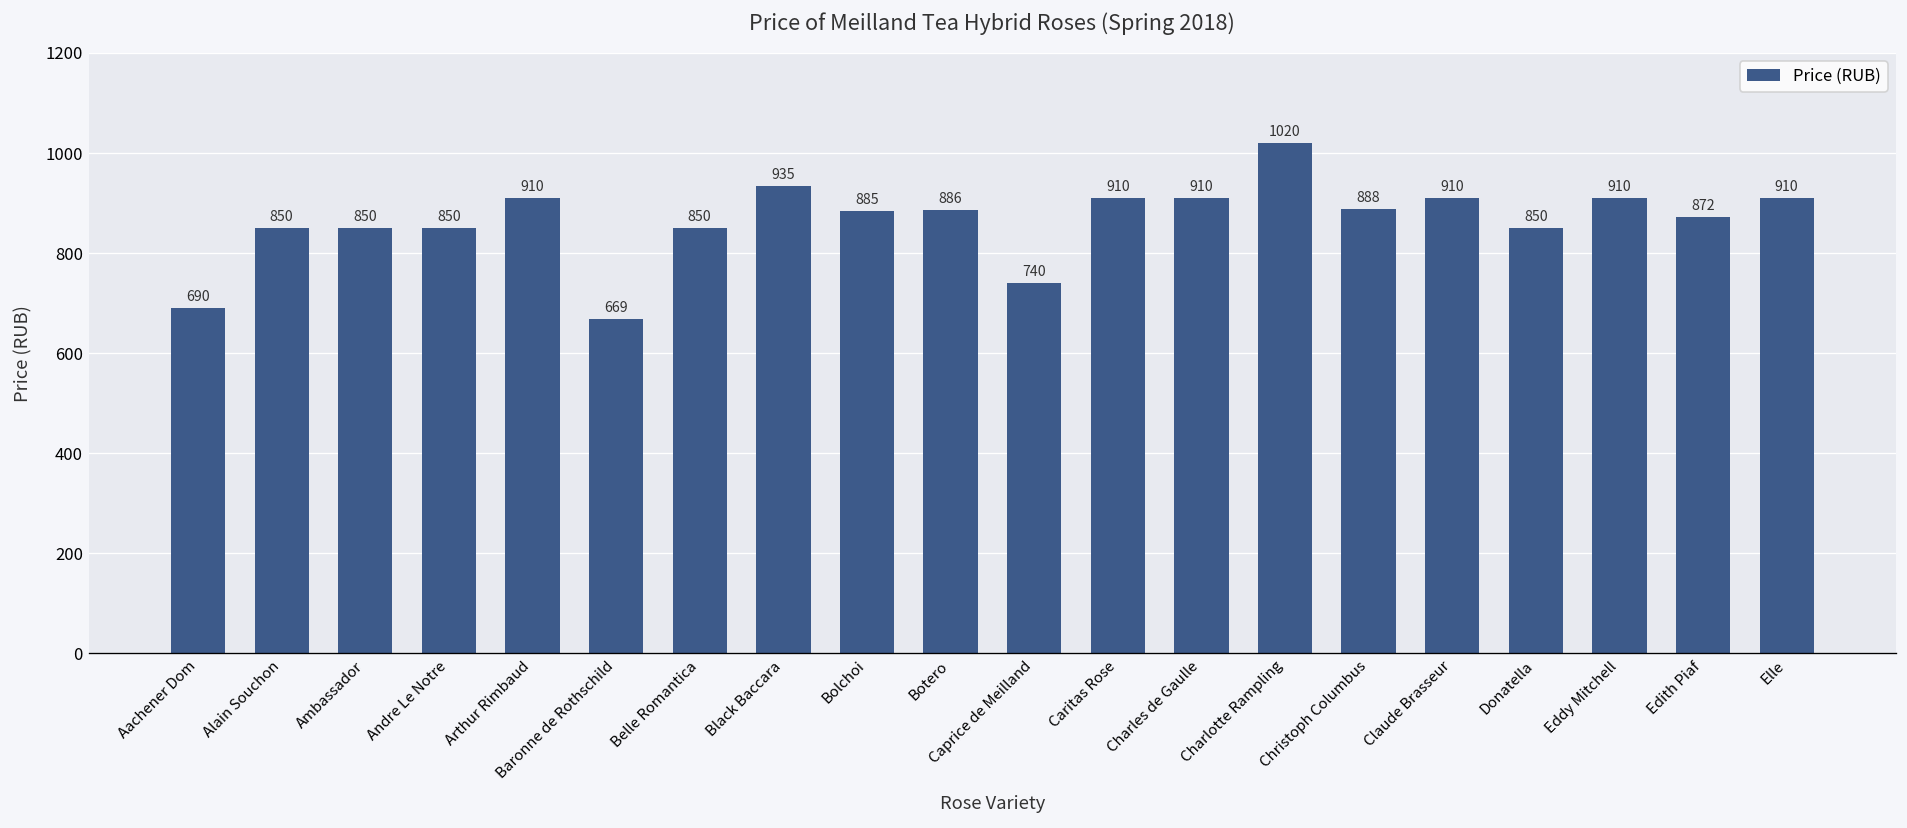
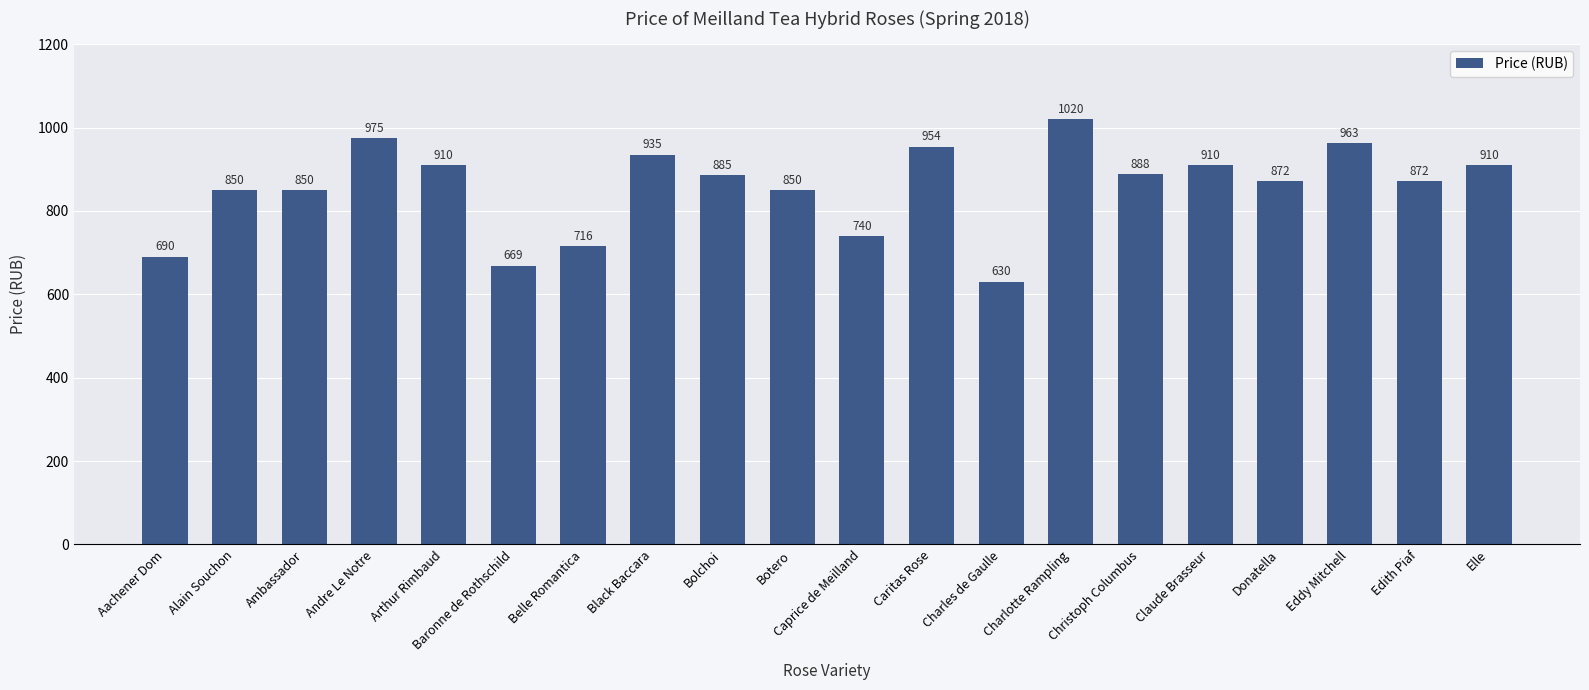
Andre Le Notre: 850 -> 975
Belle Romantica: 850 -> 716
Botero: 886 -> 850
Caritas Rose: 910 -> 954
Charles de Gaulle: 910 -> 630
Donatella: 850 -> 872
Eddy Mitchell: 910 -> 963
